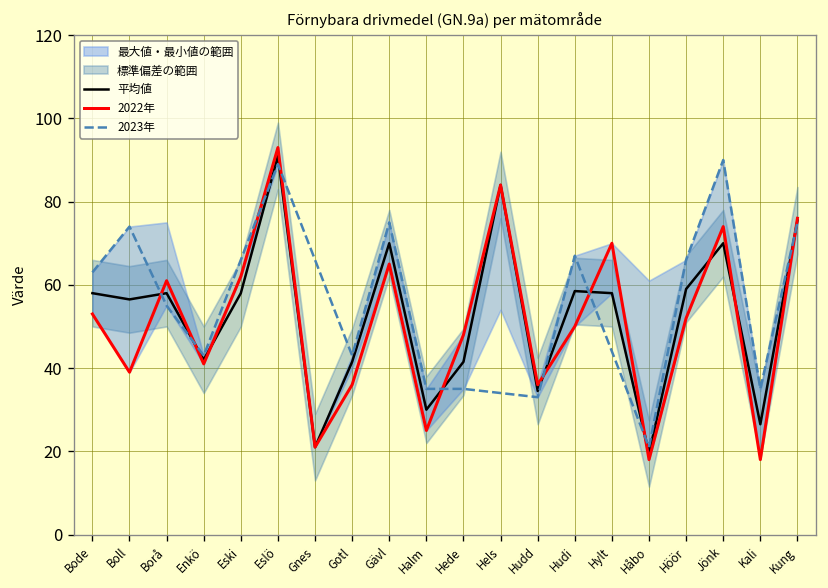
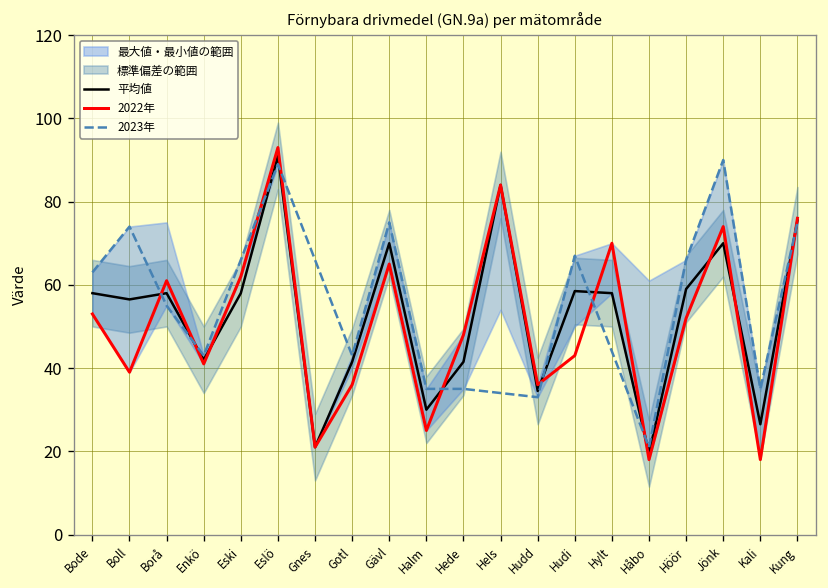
2022年, Hudi: 50 -> 43
